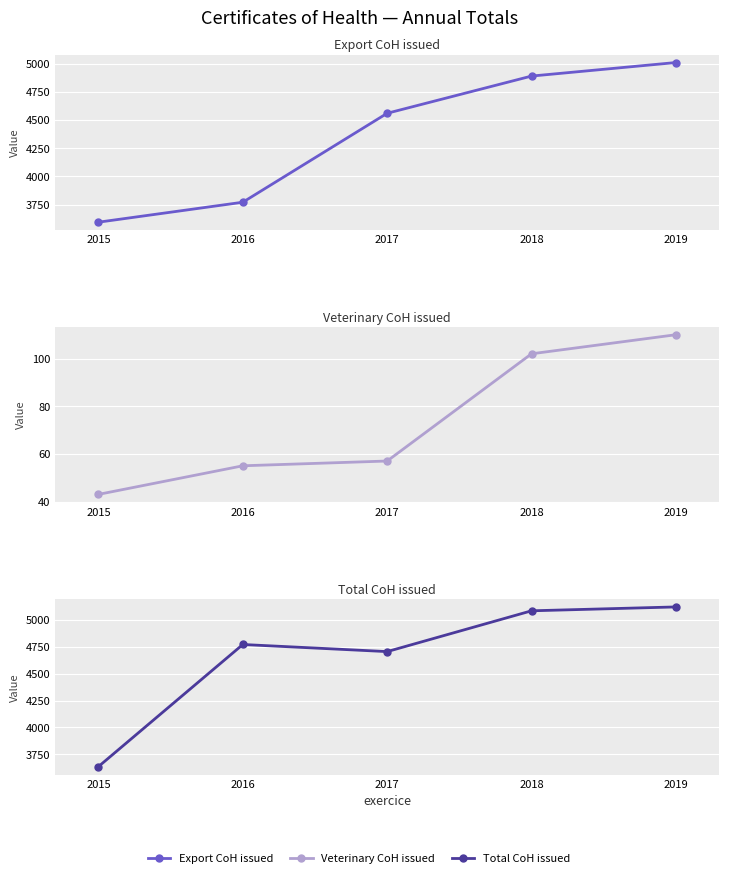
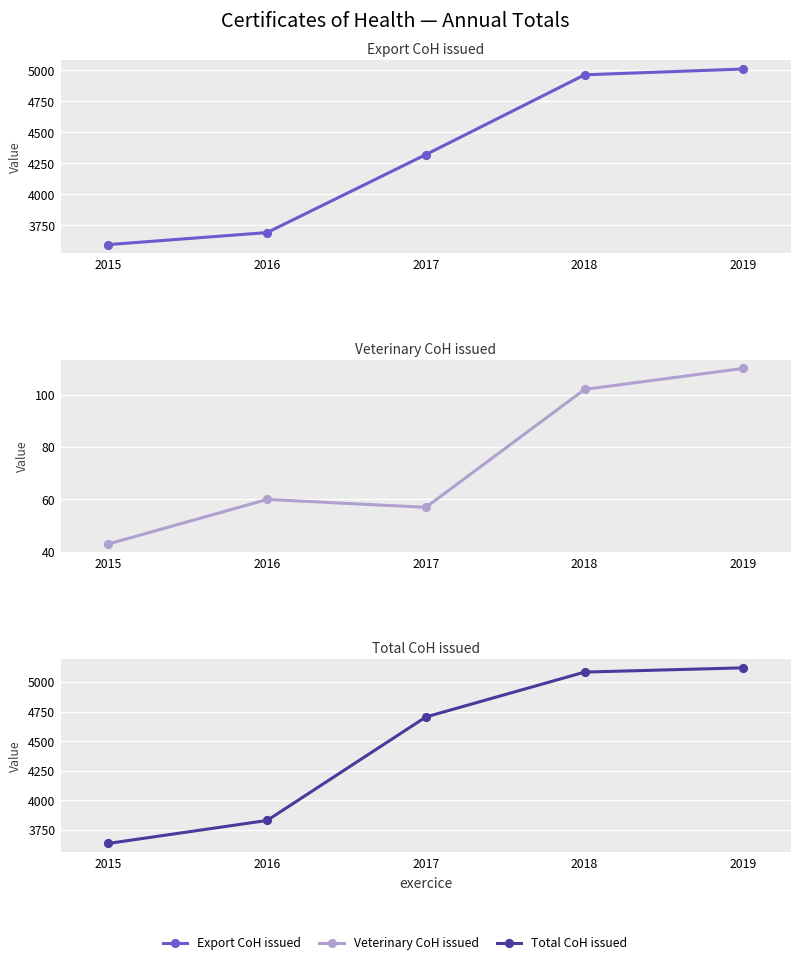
Export CoH issued, 2016: 3770 -> 3690
Export CoH issued, 2017: 4560 -> 4320
Export CoH issued, 2018: 4890 -> 4960
Veterinary CoH issued, 2016: 55 -> 60
Total CoH issued, 2016: 4770 -> 3830
